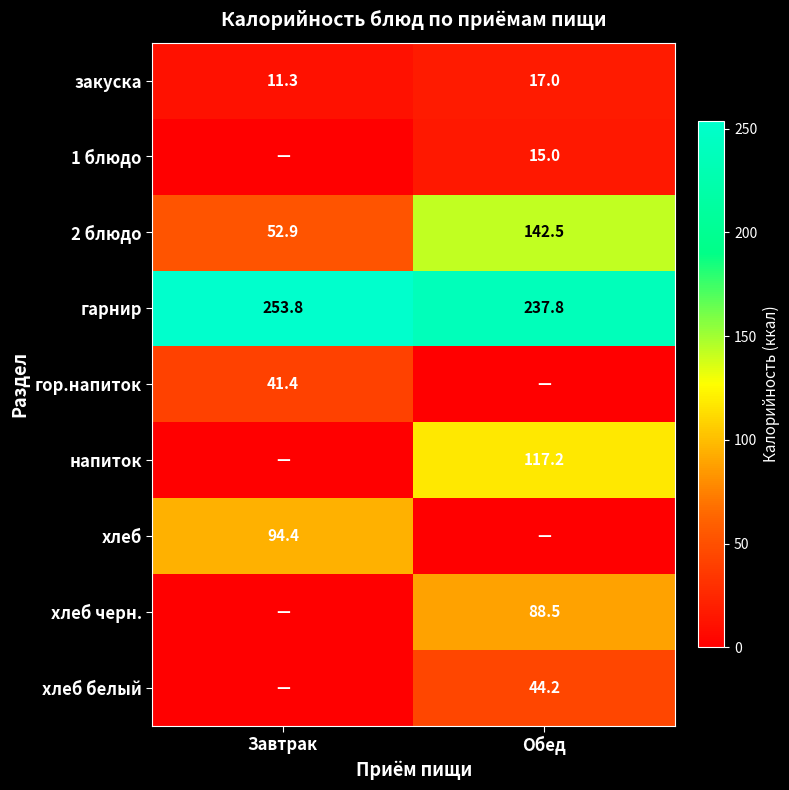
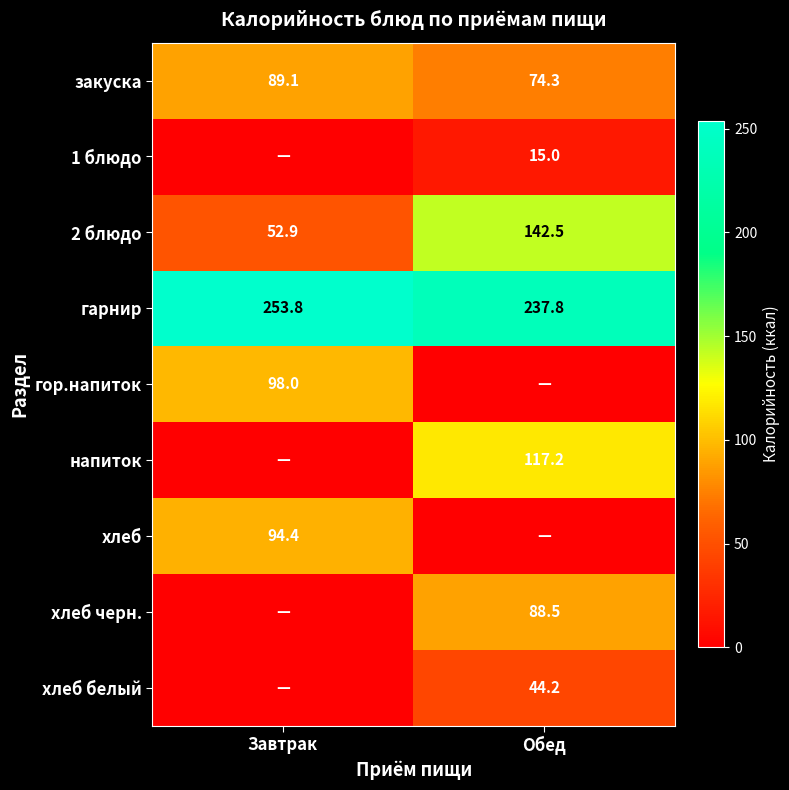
закуска, Завтрак: 11.3 -> 89.1
закуска, Обед: 17.0 -> 74.3
гор.напиток, Завтрак: 41.4 -> 98.0
